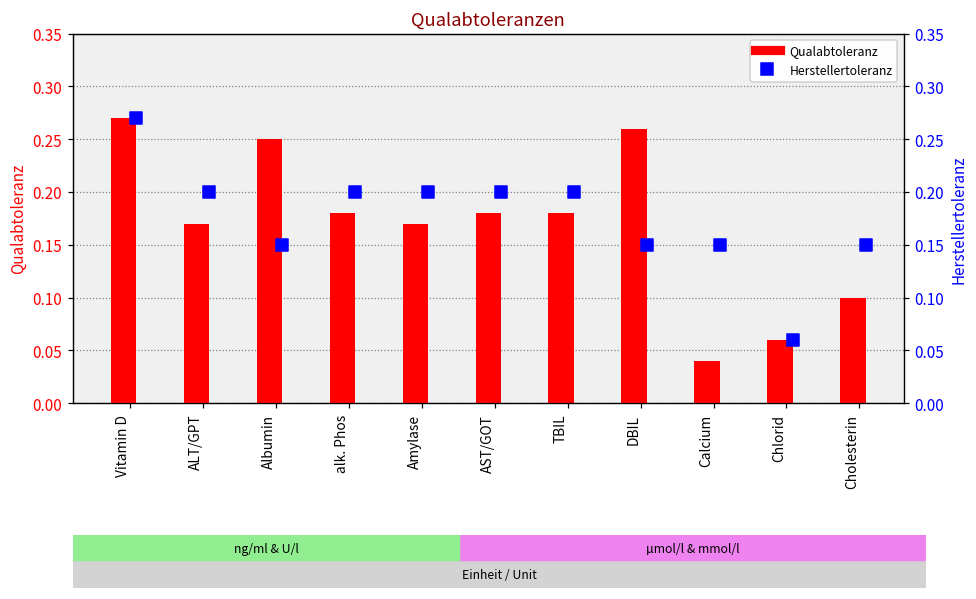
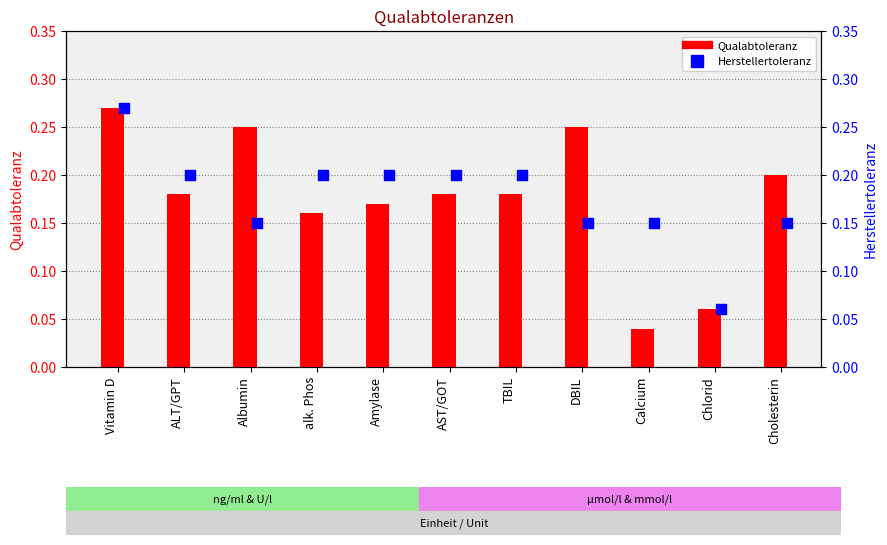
Qualabtoleranz, ALT/GPT: 0.17 -> 0.18
Qualabtoleranz, alk. Phos: 0.18 -> 0.16
Qualabtoleranz, DBIL: 0.26 -> 0.25
Qualabtoleranz, Cholesterin: 0.1 -> 0.2
